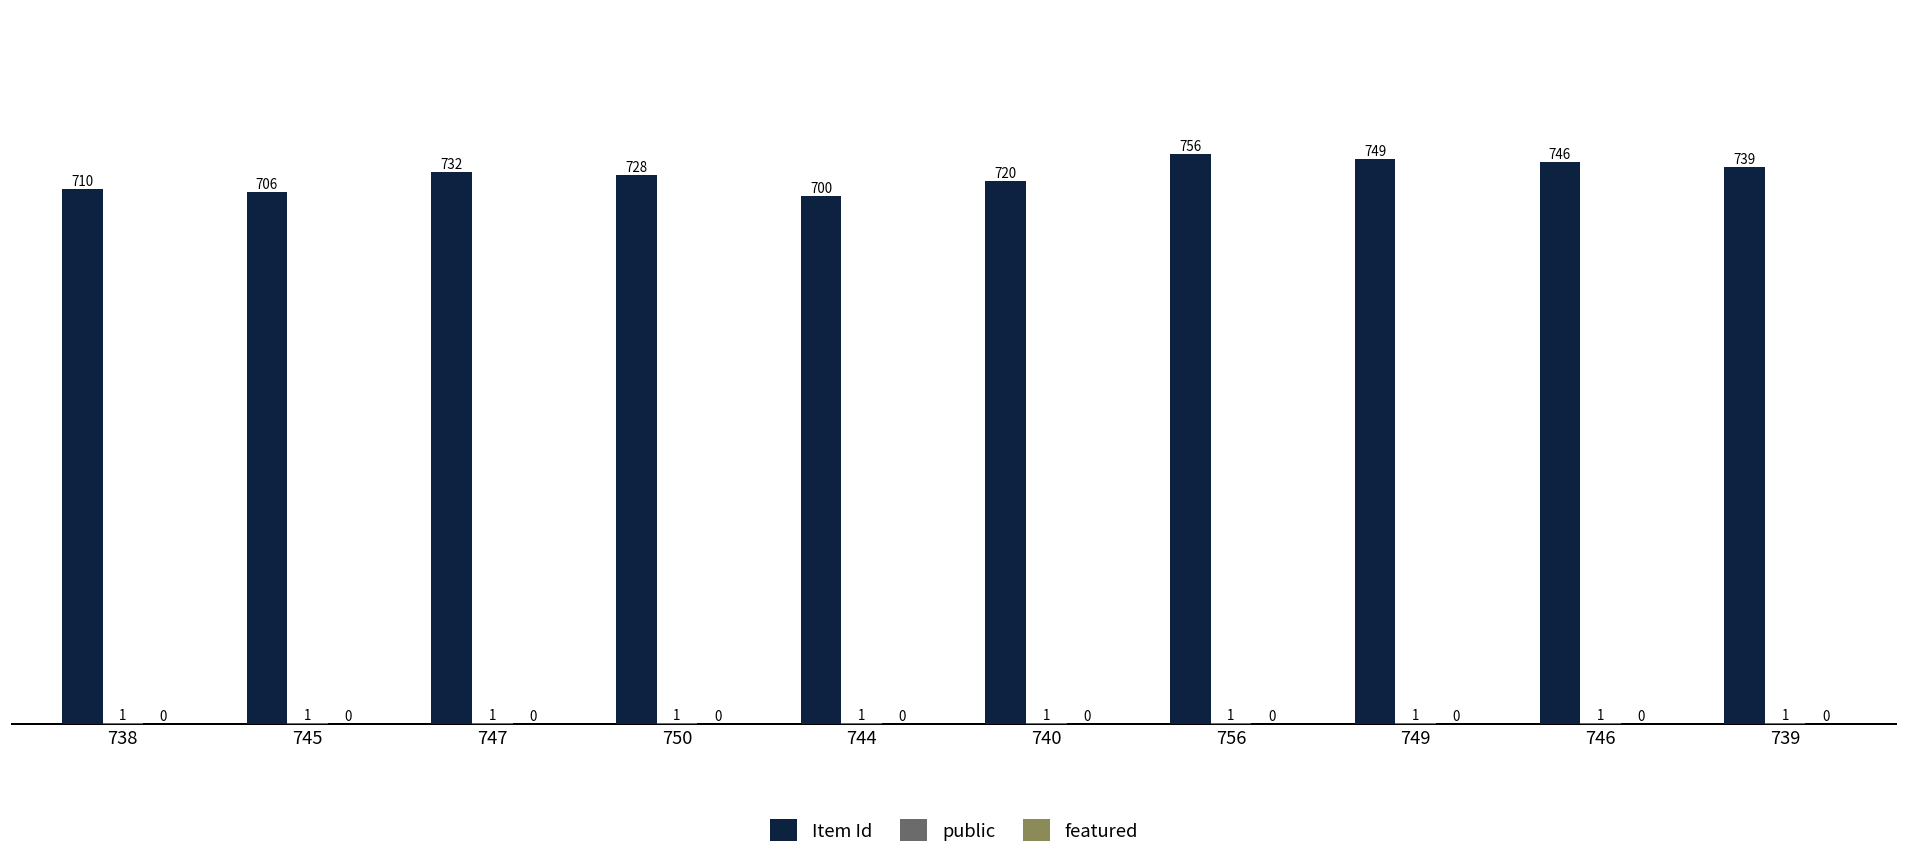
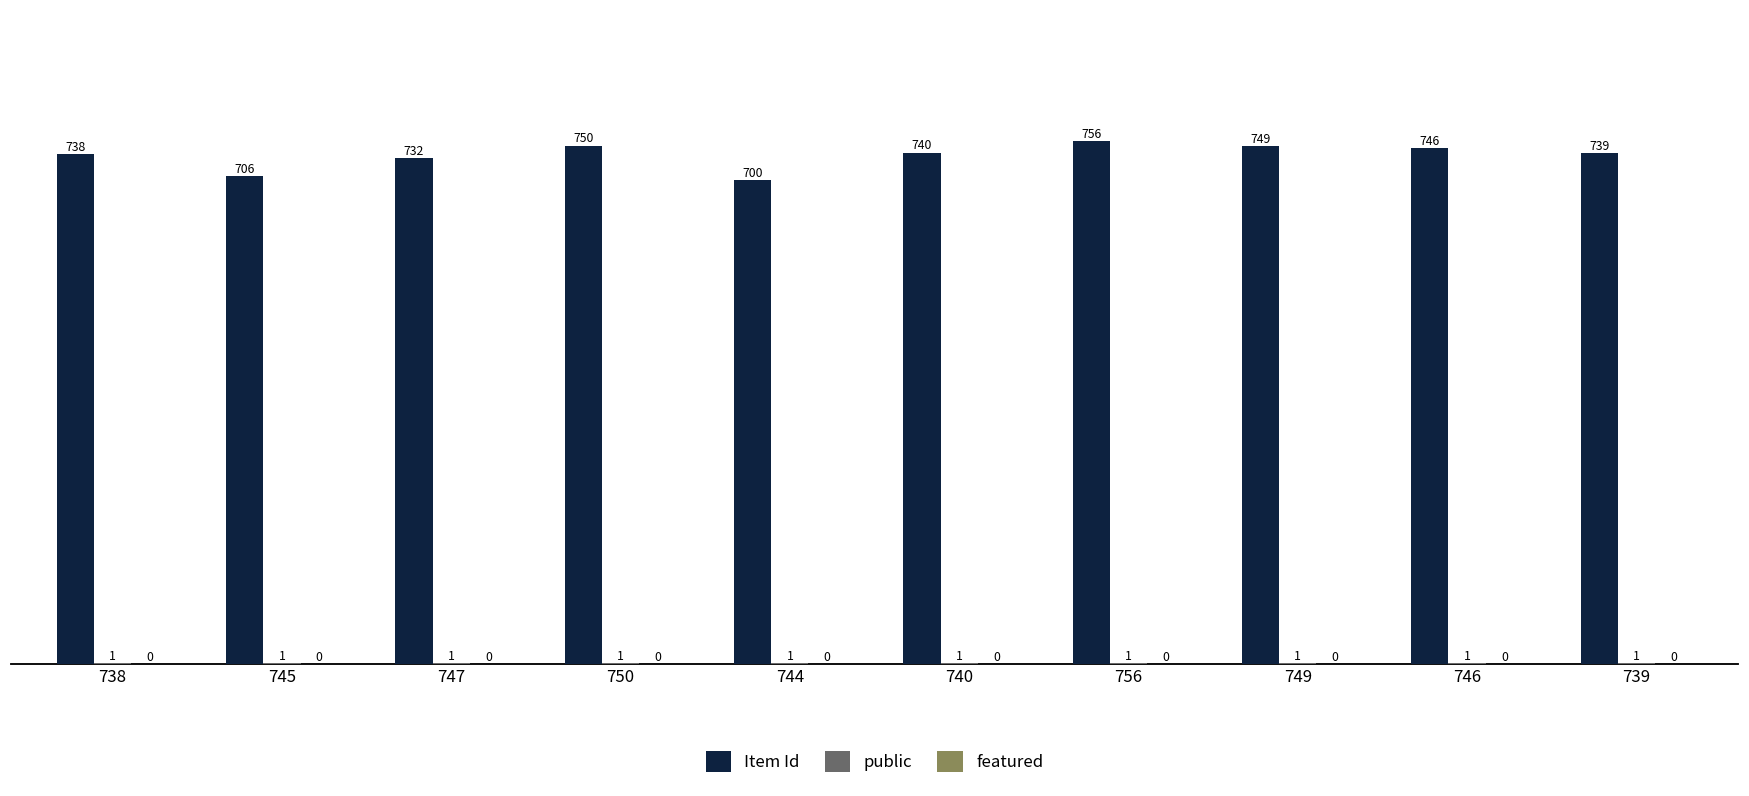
Item Id, 738: 710 -> 738
Item Id, 750: 728 -> 750
Item Id, 740: 720 -> 740
